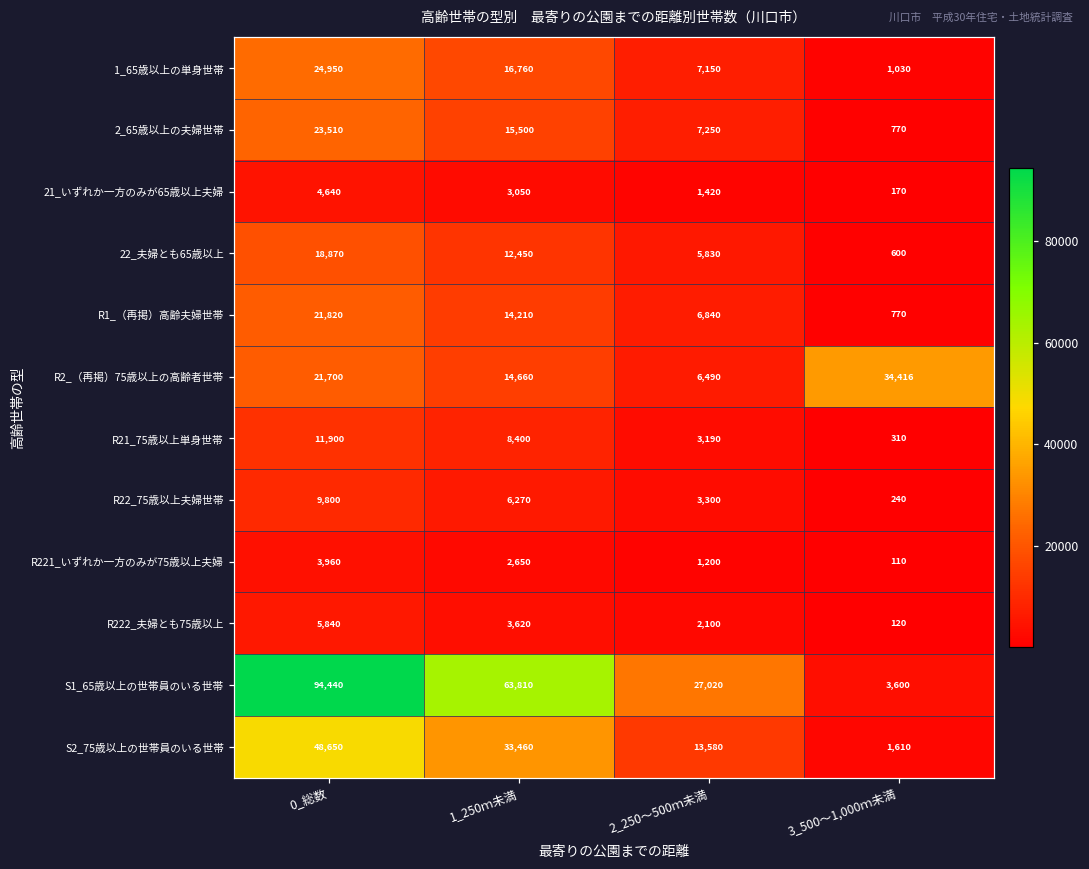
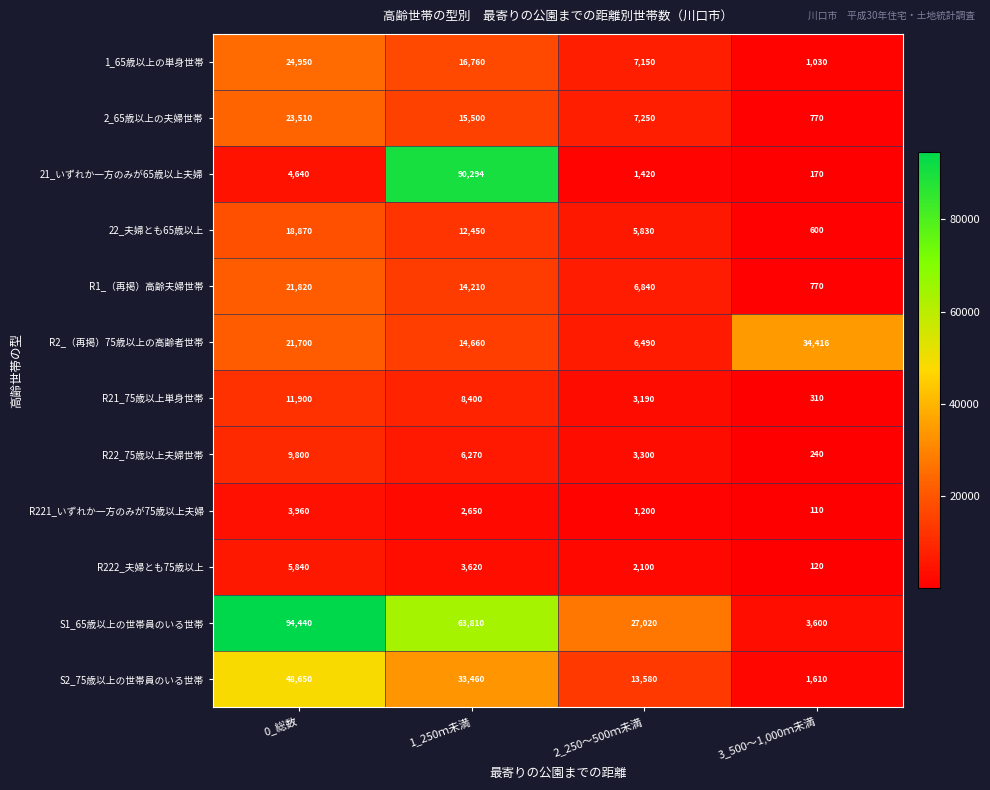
21_いずれか一方のみが65歳以上夫婦, 1_250ｍ未満: 3,050 -> 90,294
